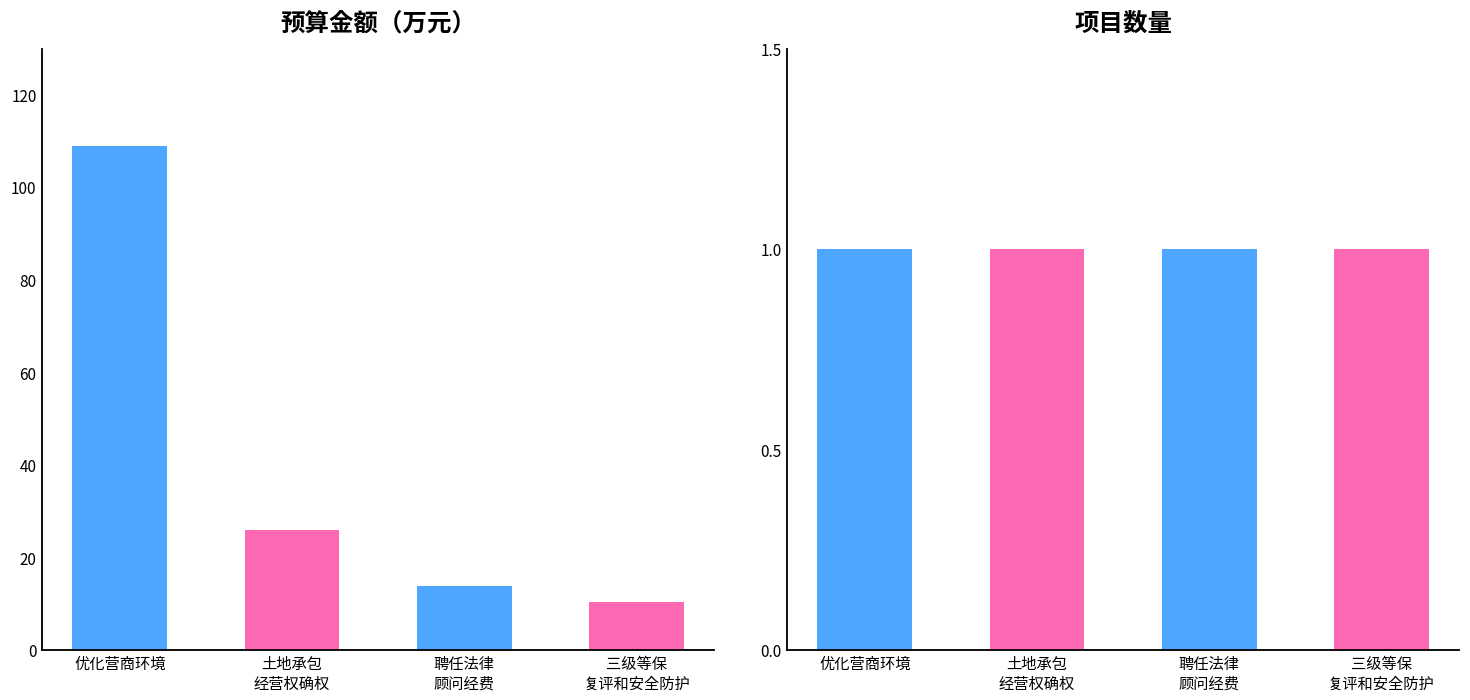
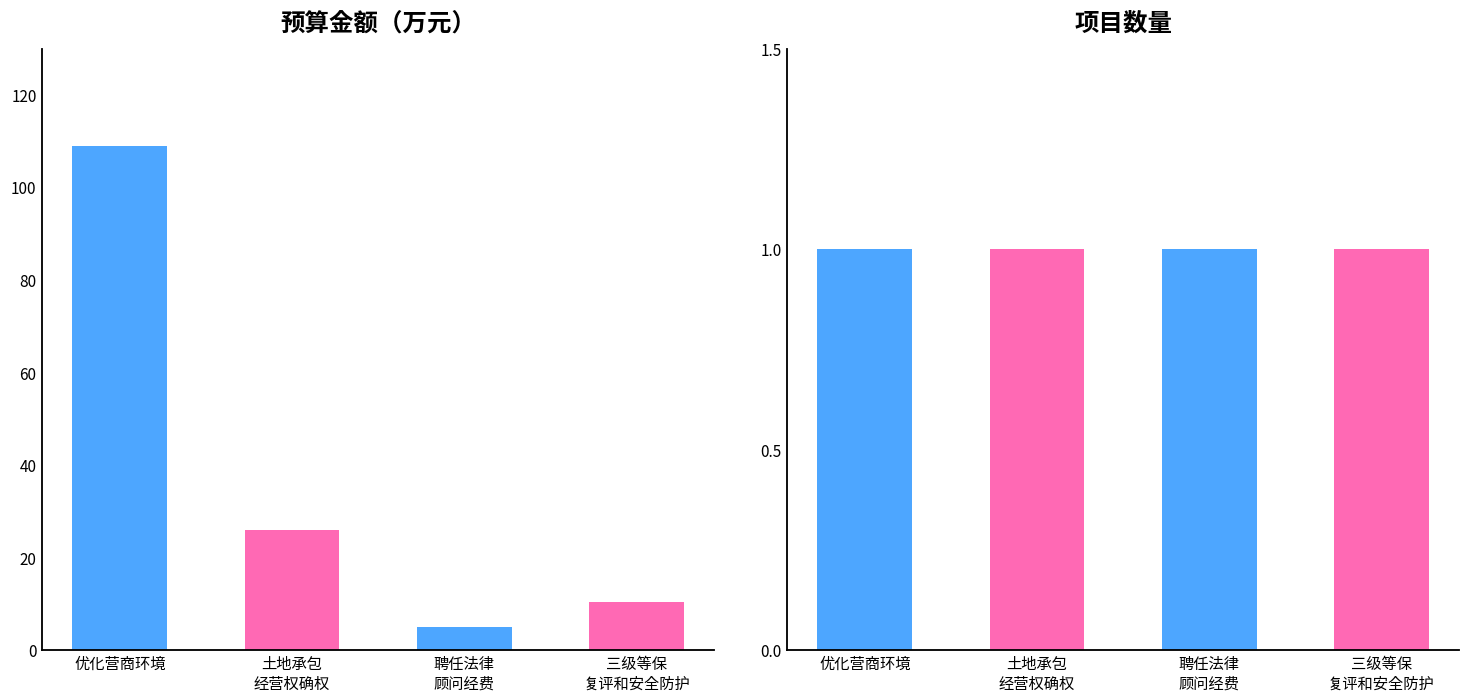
预算金额（万元）, 聘任法律 顾问经费: 14 -> 5
